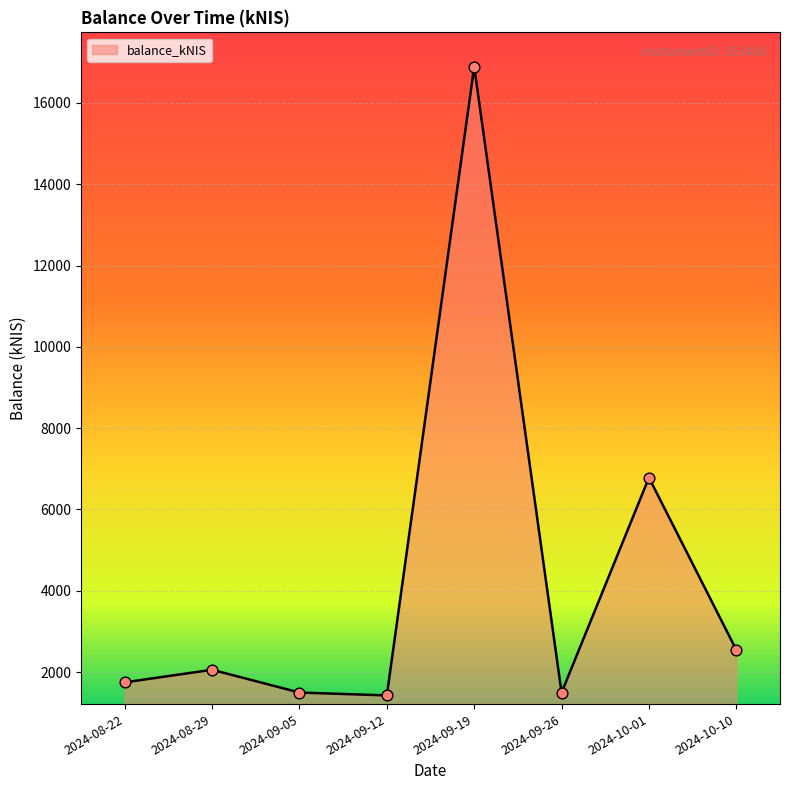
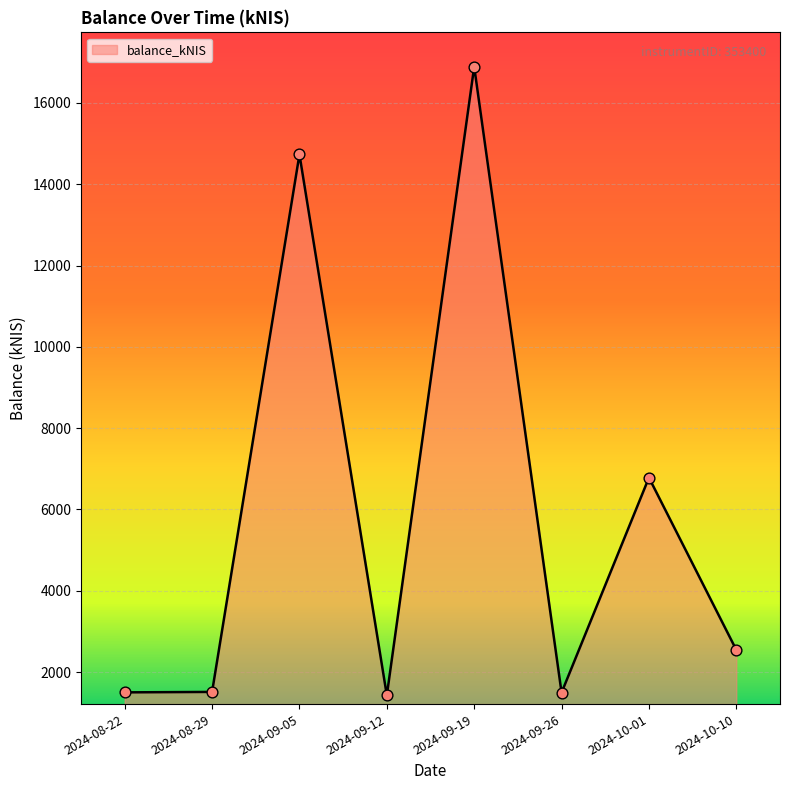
2024-08-22: 1700 -> 1500
2024-08-29: 2100 -> 1500
2024-09-05: 1500 -> 14700
